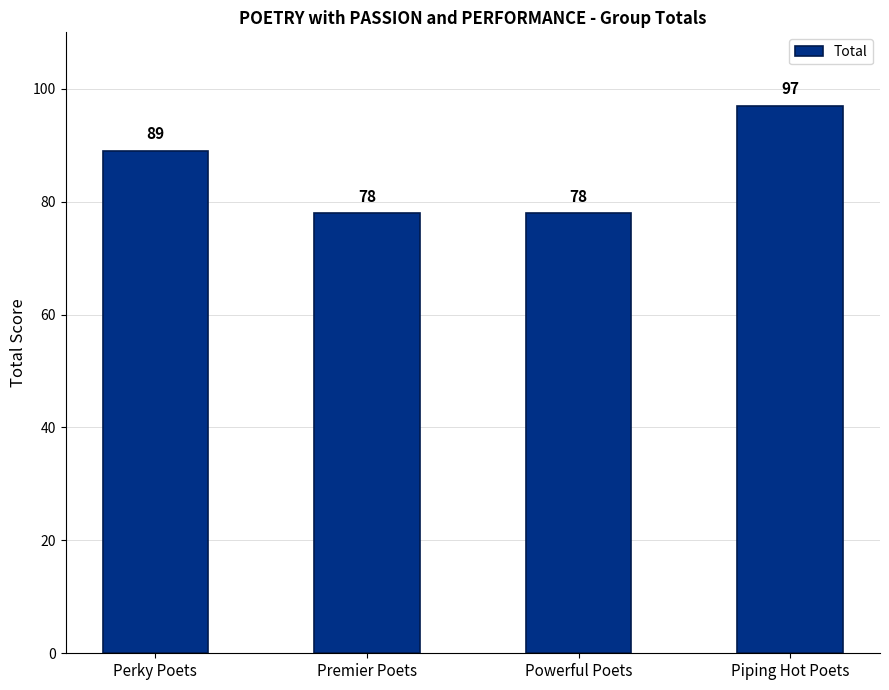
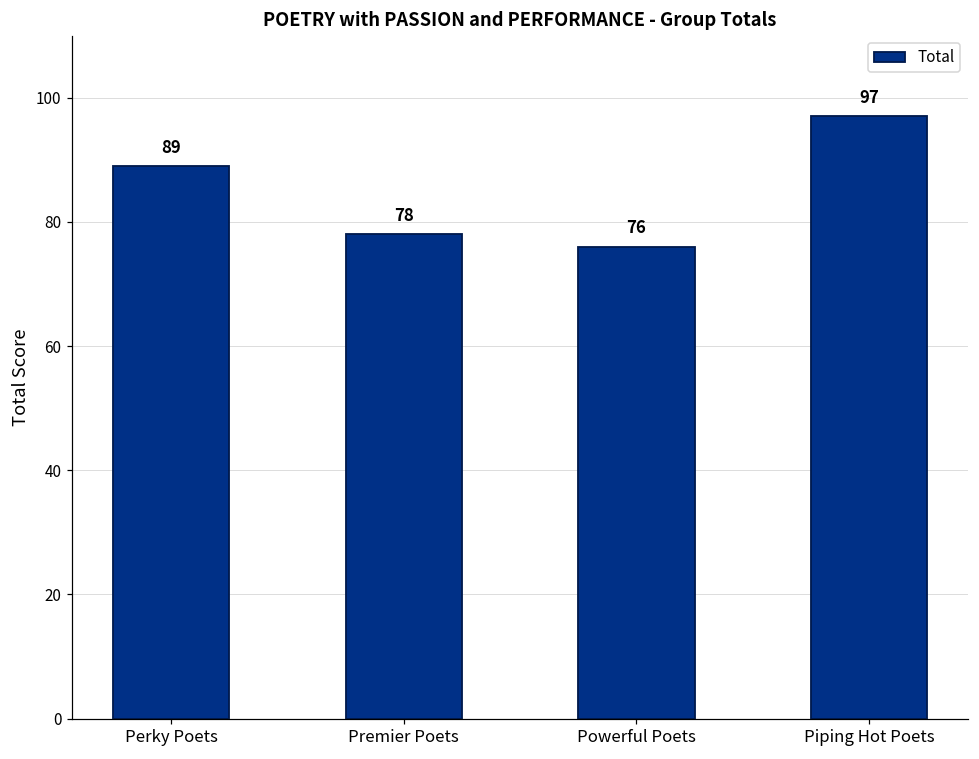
Powerful Poets: 78 -> 76
